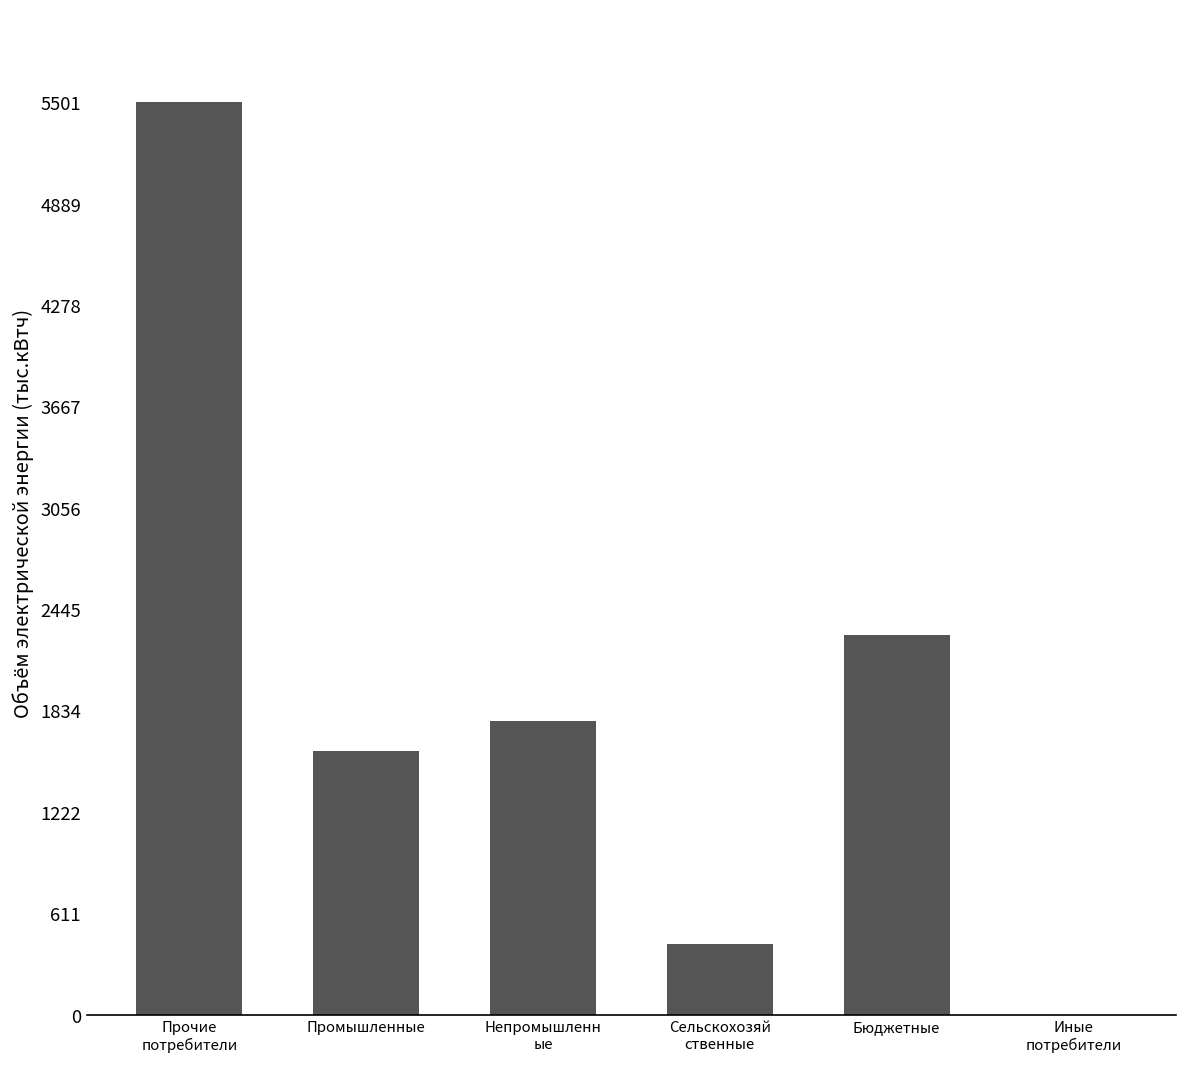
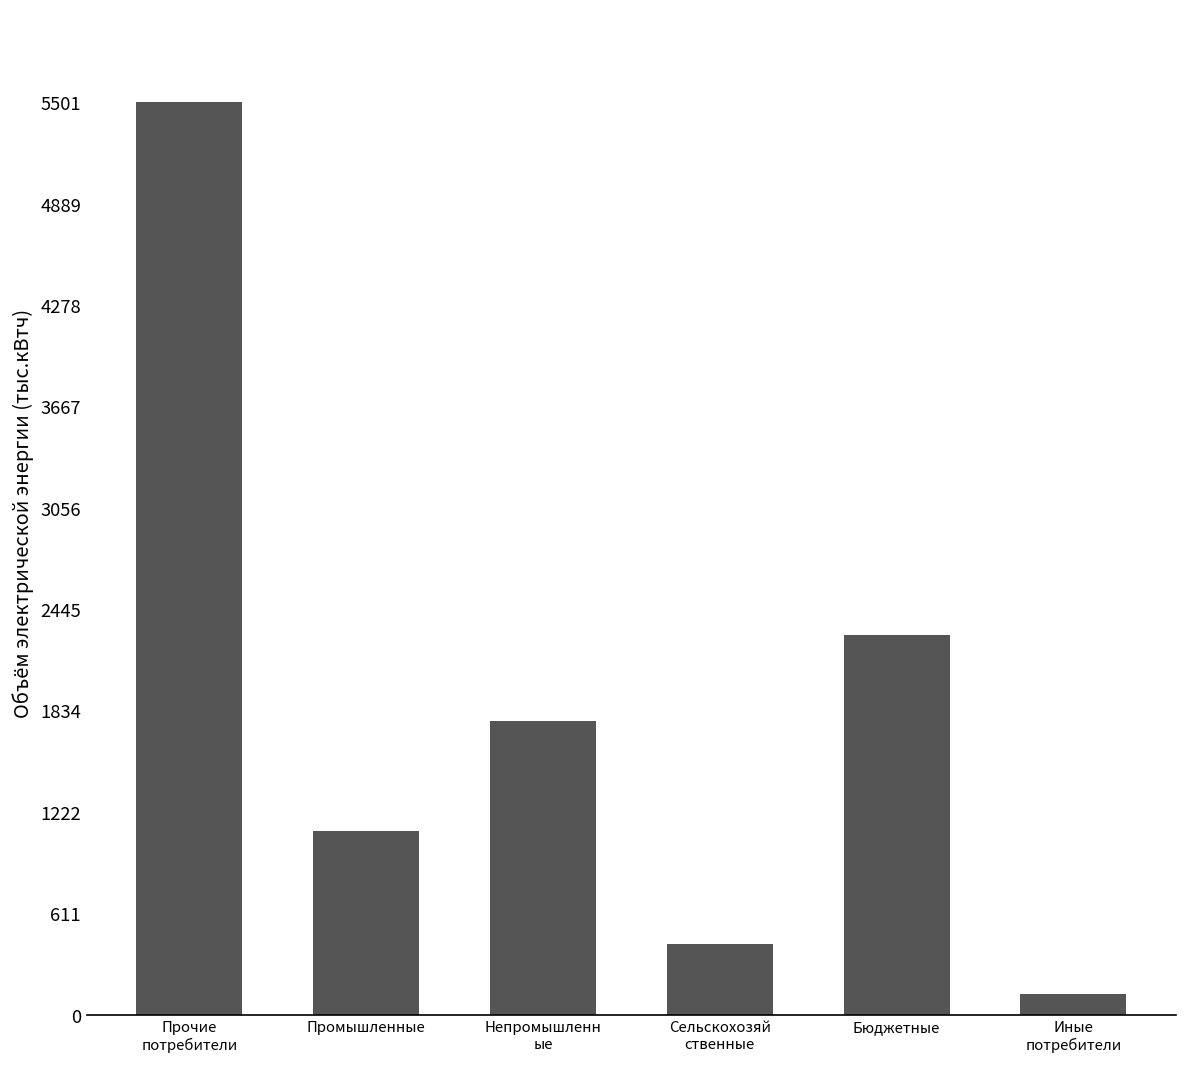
Промышленные: 1590 -> 1110
Иные потребители: 0 -> 120
